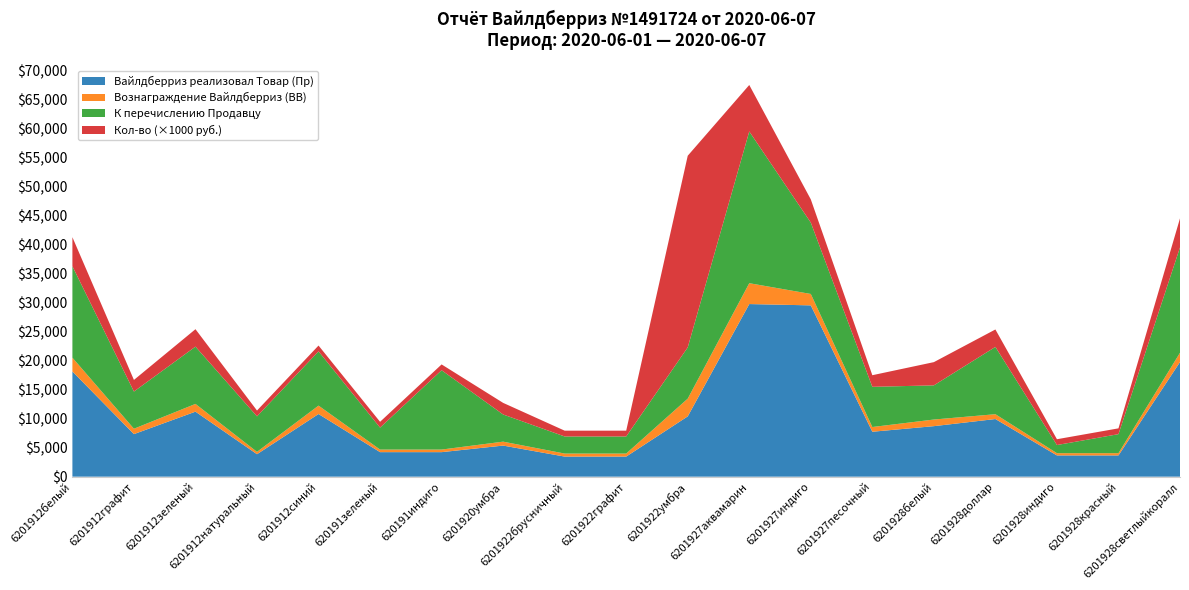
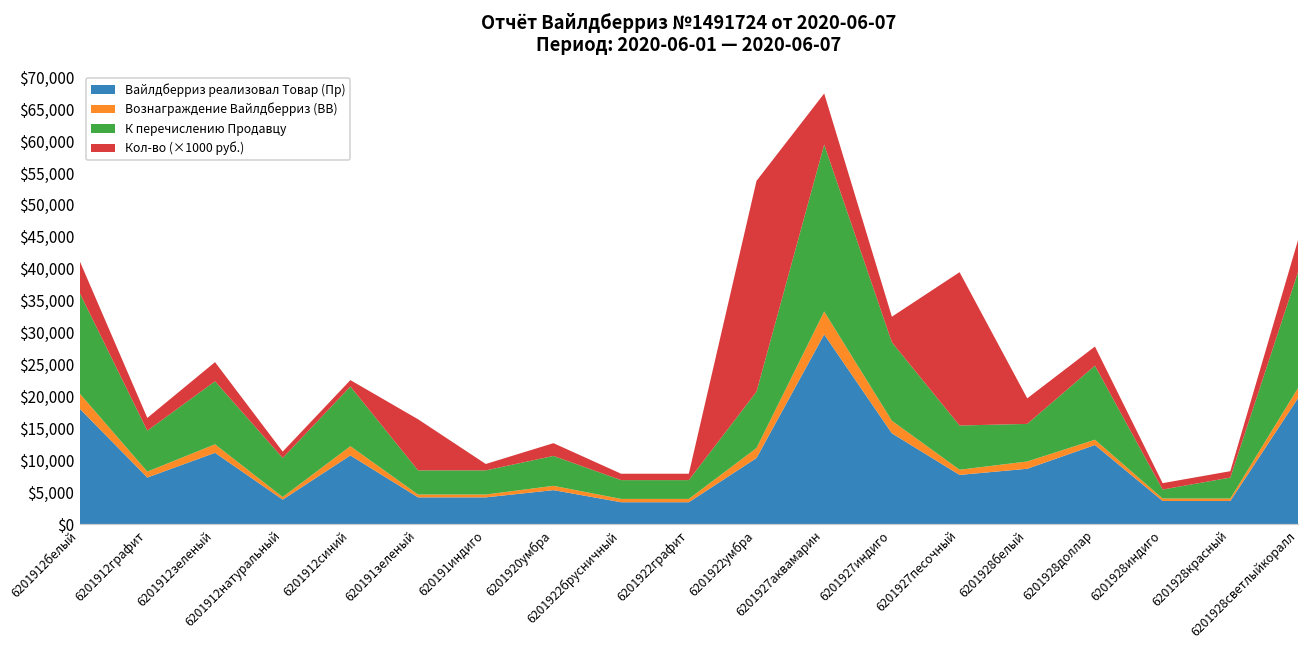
Кол-во (×1000 руб.), 620191зеленый: $1,000 -> $8,000
К перечислению Продавцу, 620191индиго: $14,000 -> $4,000
Вознаграждение Вайлдберриз (ВВ), 6201922умбра: $3,000 -> $2,000
Вайлдберриз реализовал Товар (Пр), 6201927индиго: $29,000 -> $14,000
Кол-во (×1000 руб.), 6201927песочный: $2,000 -> $24,000
Вайлдберриз реализовал Товар (Пр), 6201928доллар: $10,000 -> $12,000
